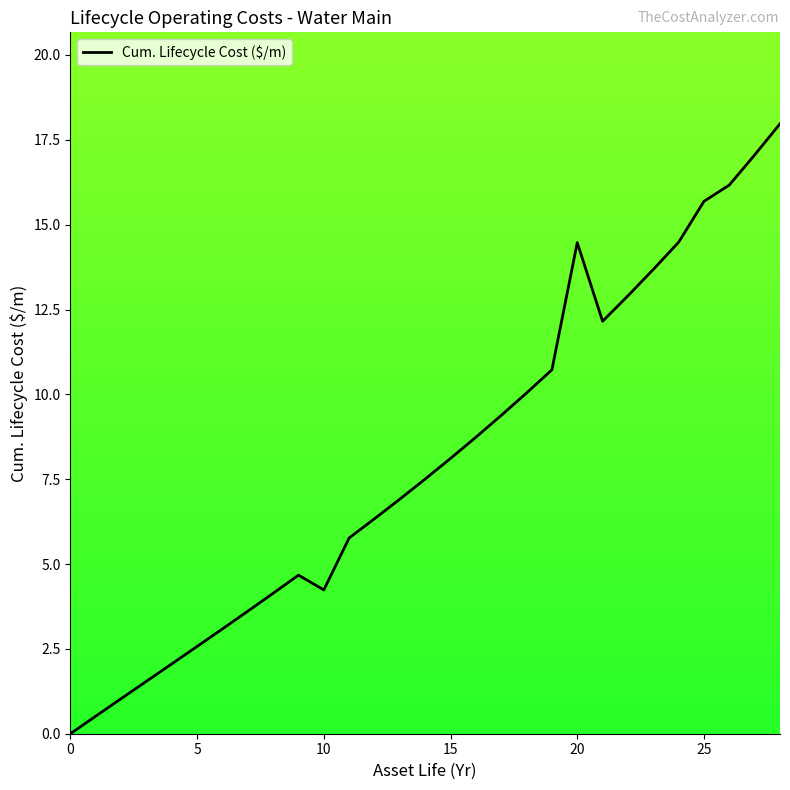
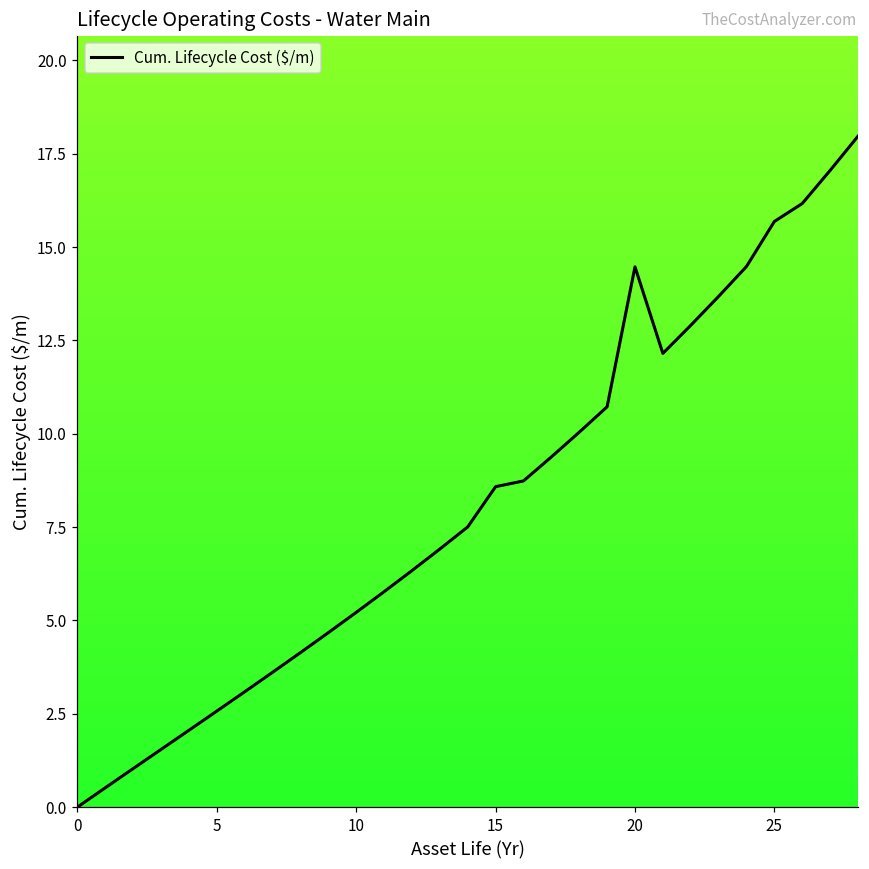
10: 4.2 -> 5.2
15: 8.1 -> 8.6
